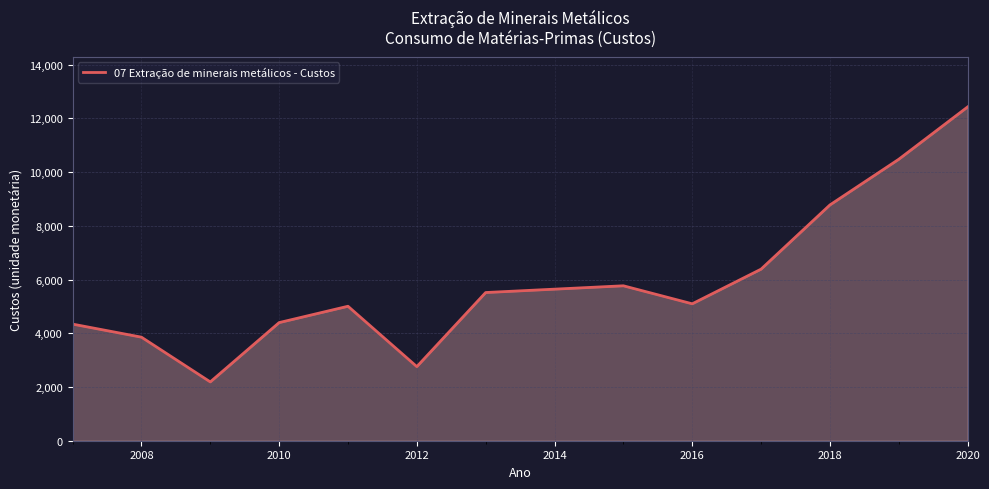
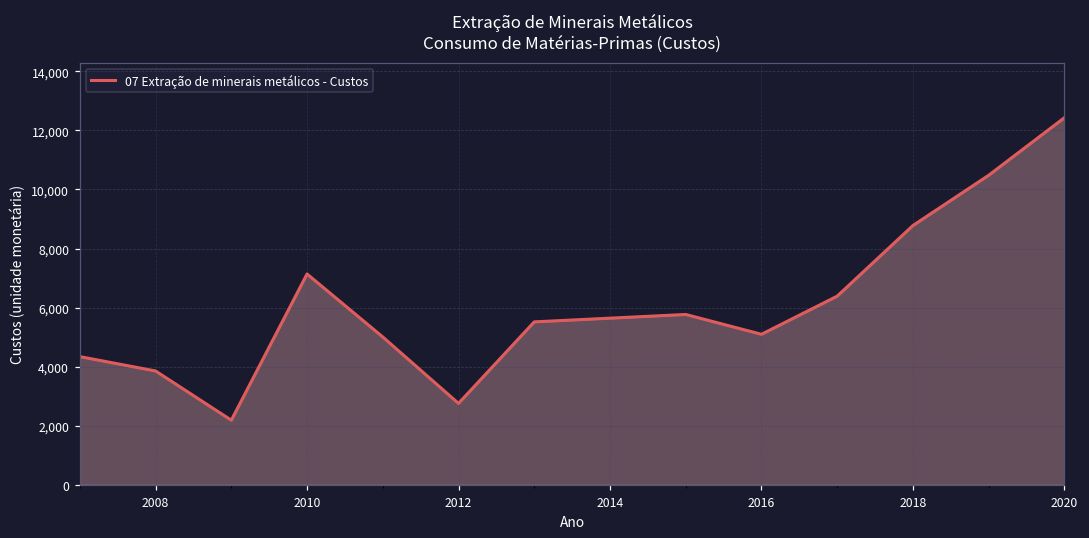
2010: 4,400 -> 7,100
